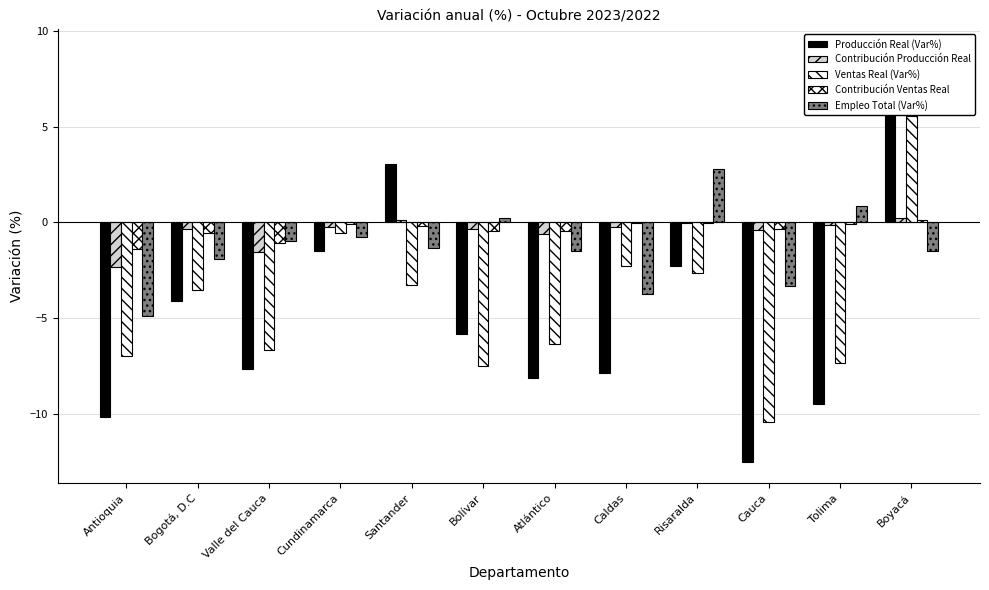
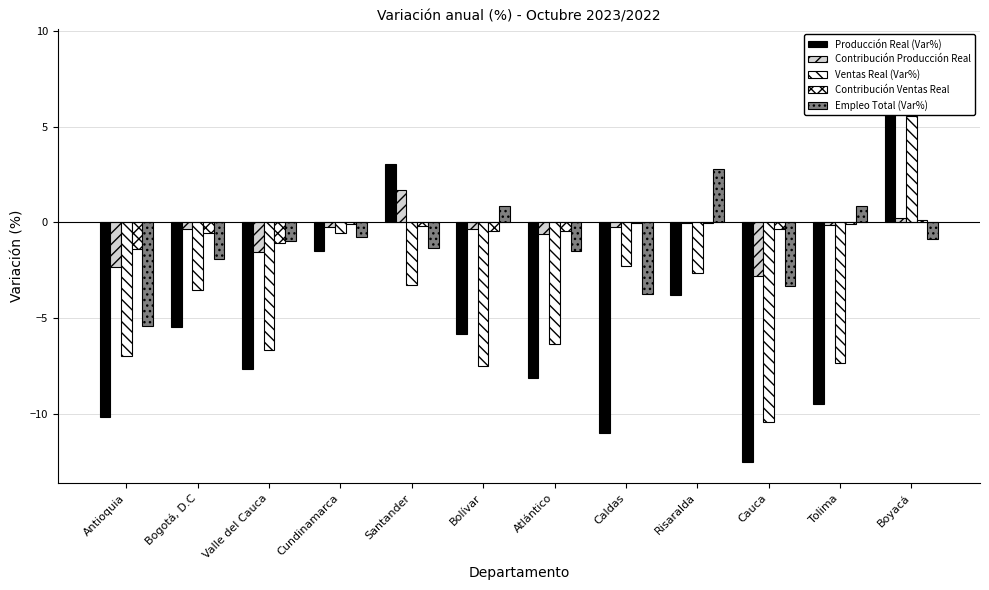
Empleo Total (Var%), Antioquia: -4.9 -> -5.4
Producción Real (Var%), Bogotá, D.C: -4.1 -> -5.5
Contribución Producción Real, Santander: 0.2 -> 1.7
Empleo Total (Var%), Bolívar: 0.3 -> 0.8
Producción Real (Var%), Caldas: -7.9 -> -11.0
Producción Real (Var%), Risaralda: -2.3 -> -3.8
Contribución Producción Real, Cauca: -0.4 -> -2.8
Empleo Total (Var%), Boyacá: -1.5 -> -0.8
